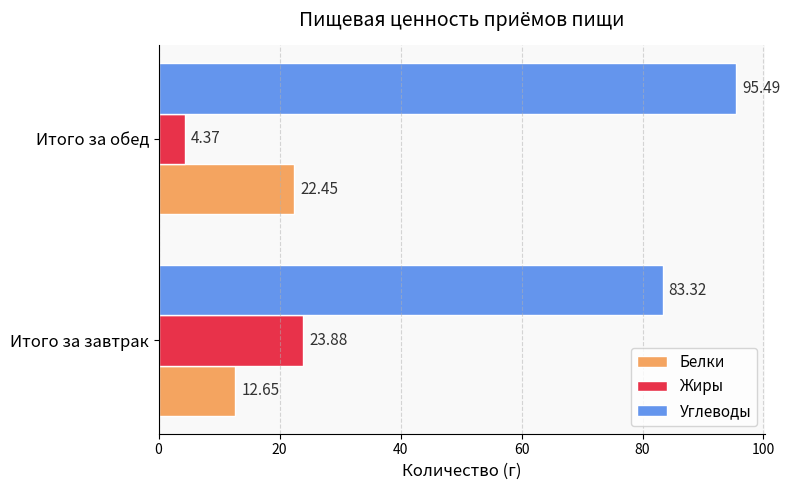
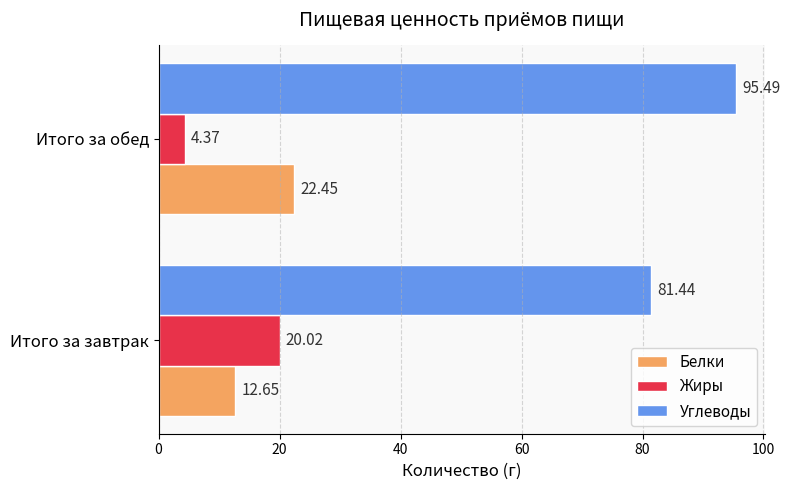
Углеводы, Итого за завтрак: 83.32 -> 81.44
Жиры, Итого за завтрак: 23.88 -> 20.02
